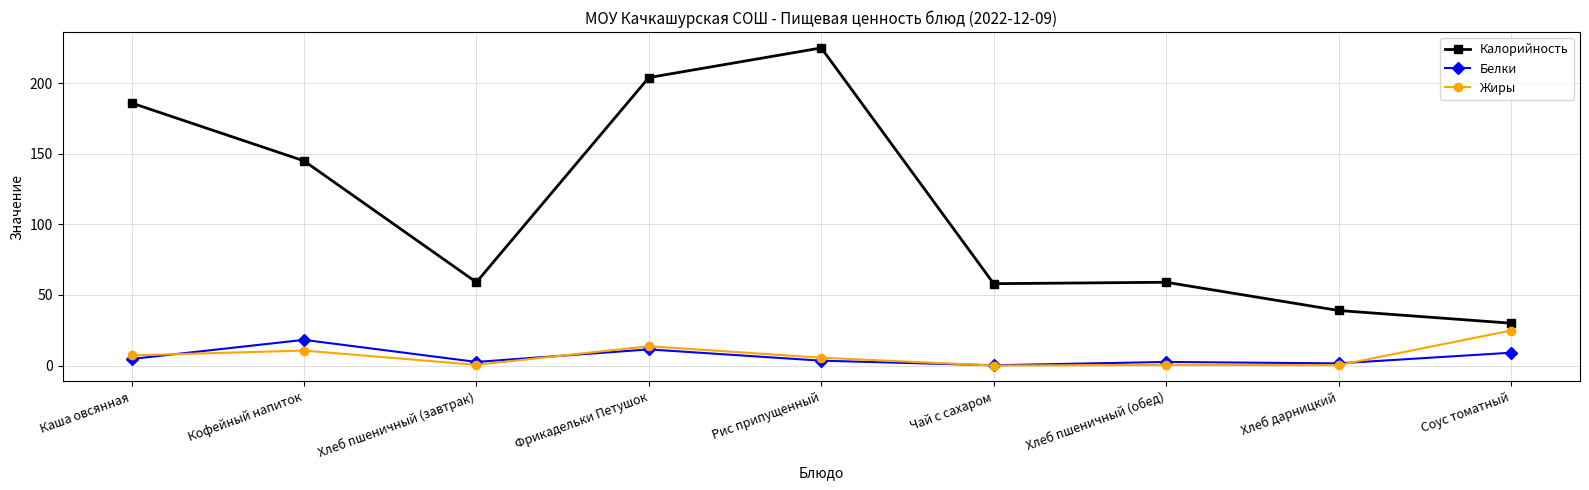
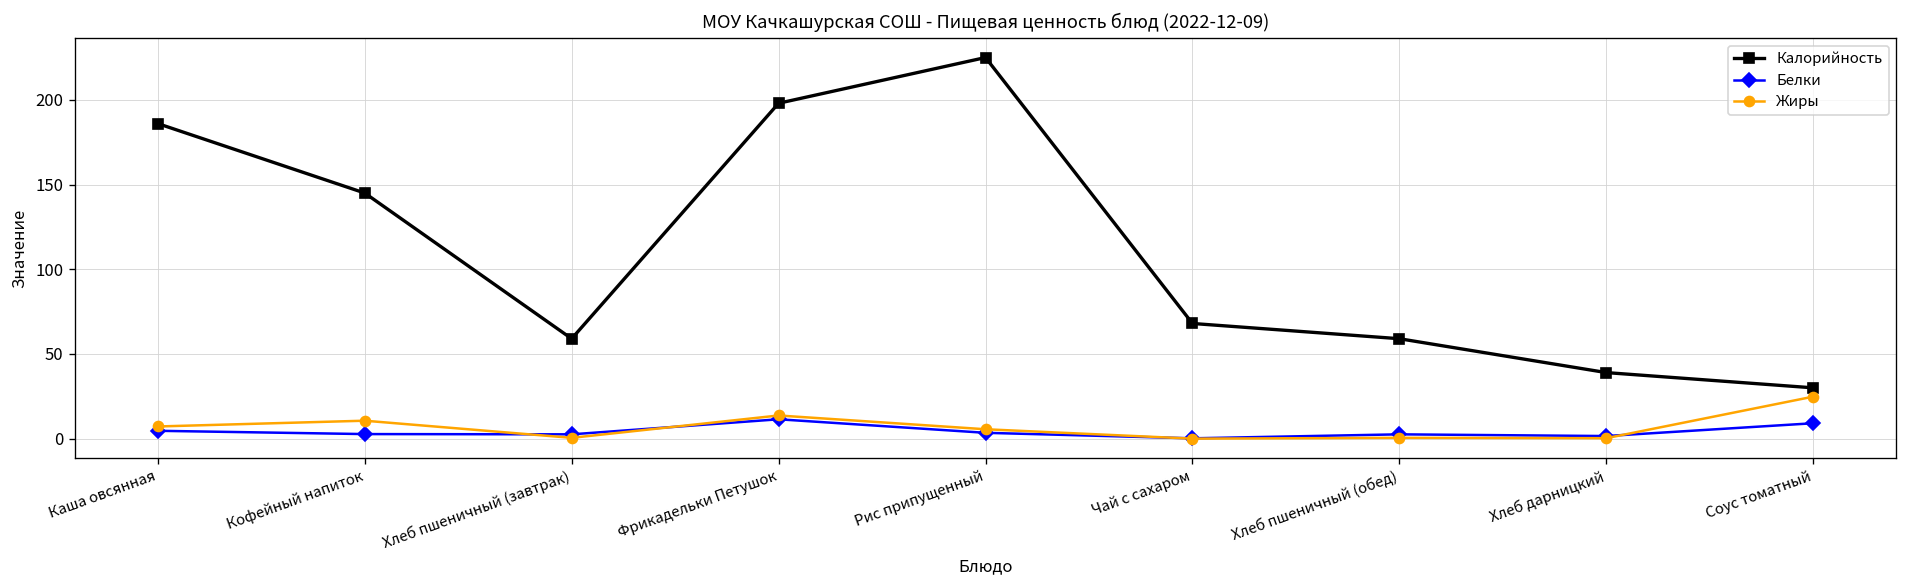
Белки, Кофейный напиток: 18 -> 3
Калорийность, Фрикадельки Петушок: 204 -> 198
Калорийность, Чай с сахаром: 58 -> 68
